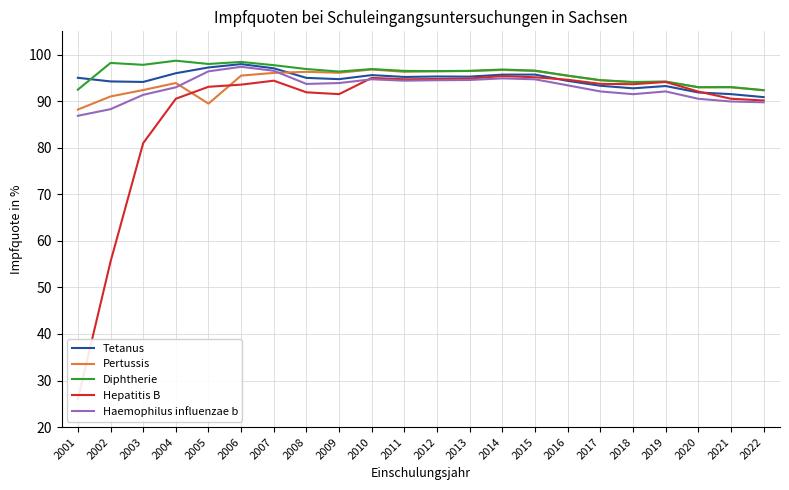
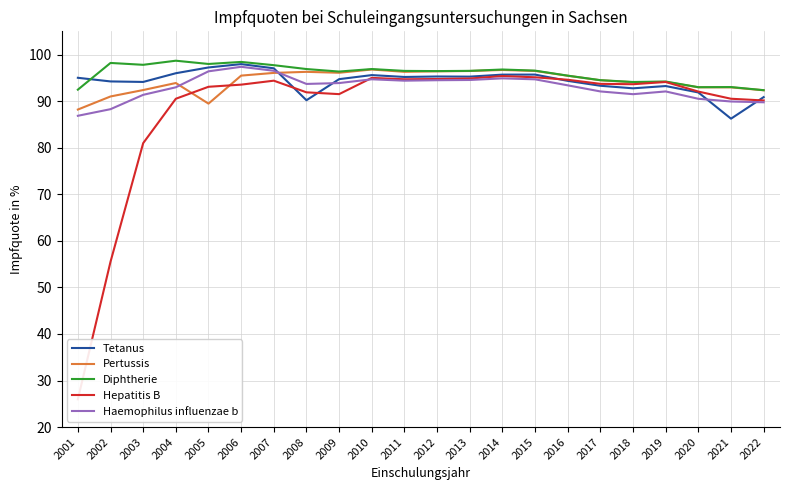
Tetanus, 2008: 95 -> 90
Tetanus, 2021: 92 -> 86
